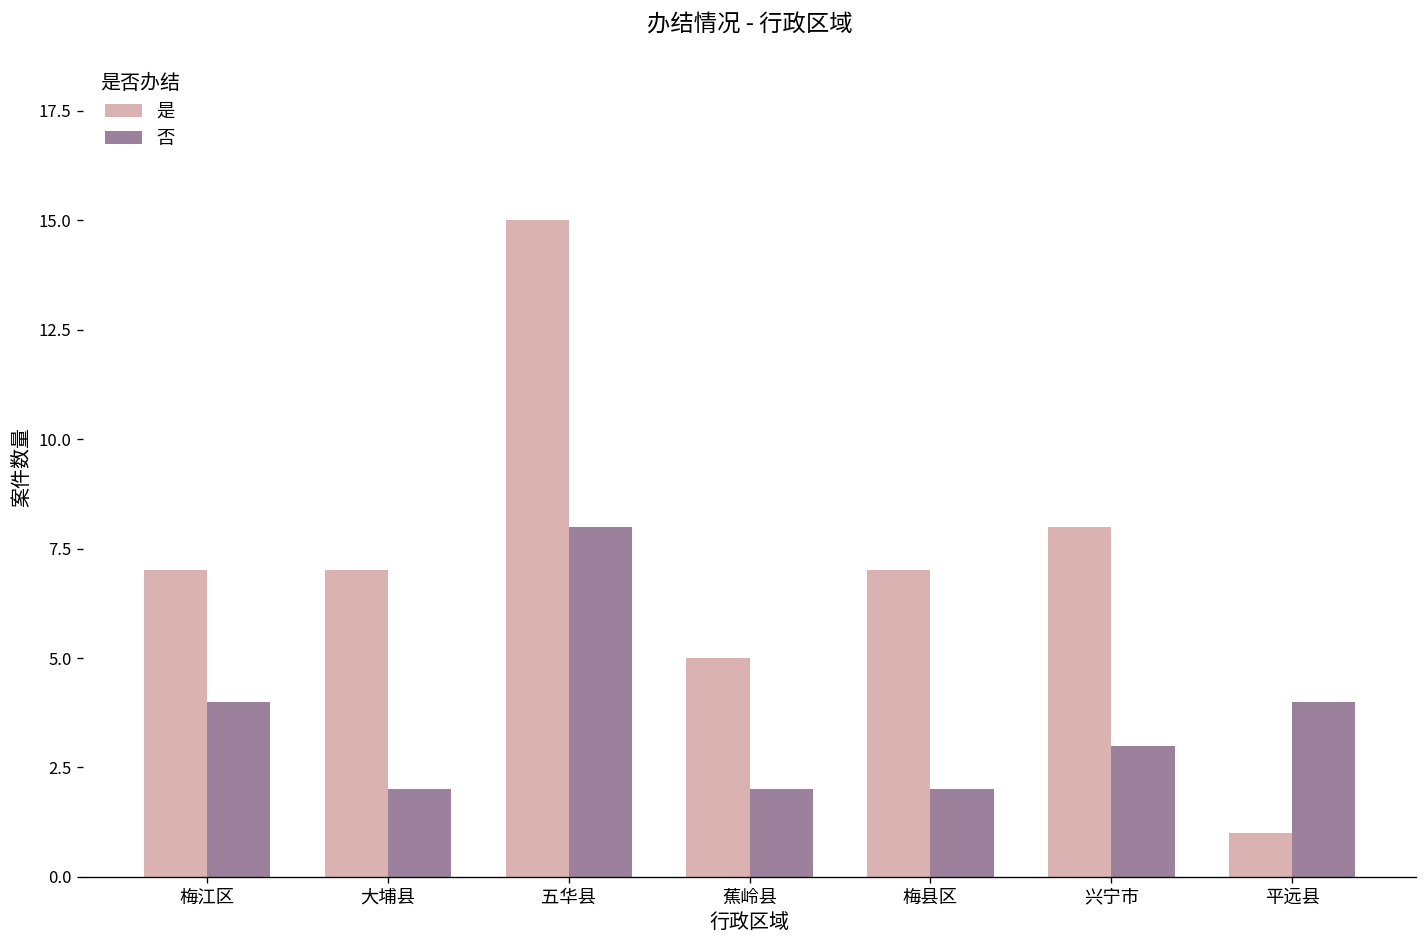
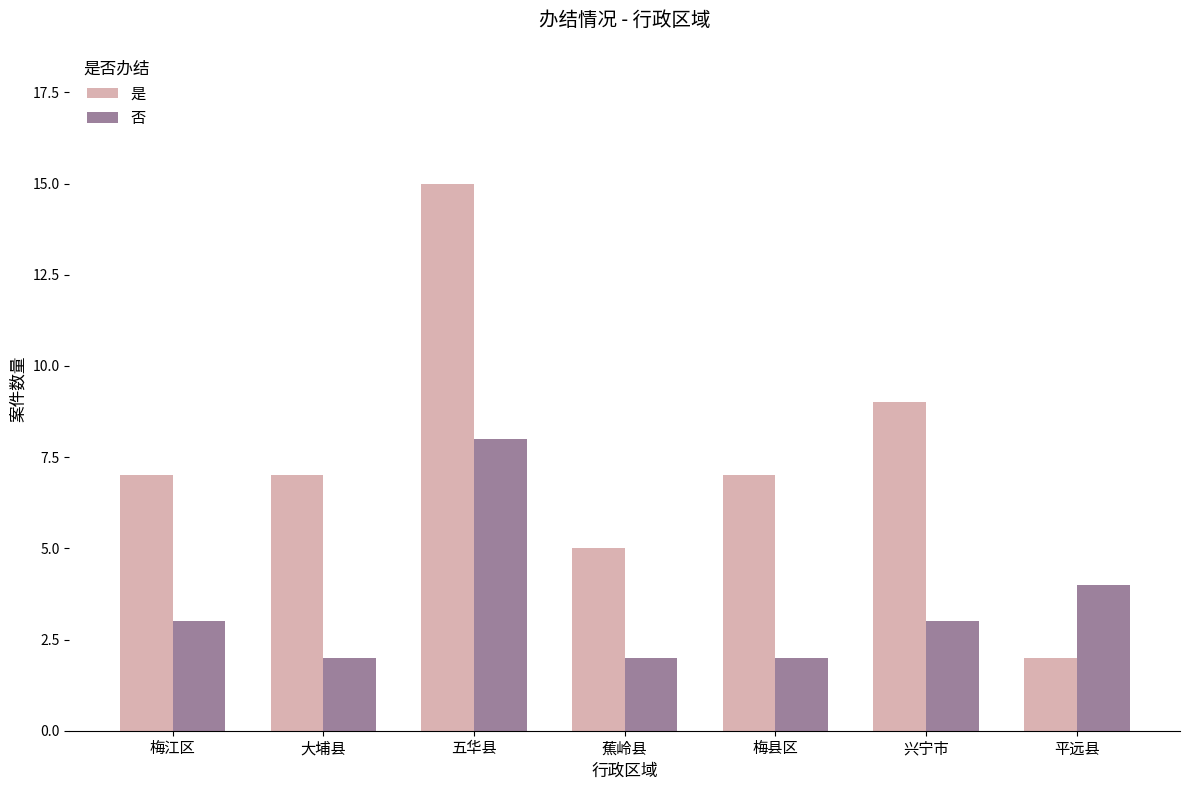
否, 梅江区: 4 -> 3
是, 兴宁市: 8 -> 9
是, 平远县: 1 -> 2
